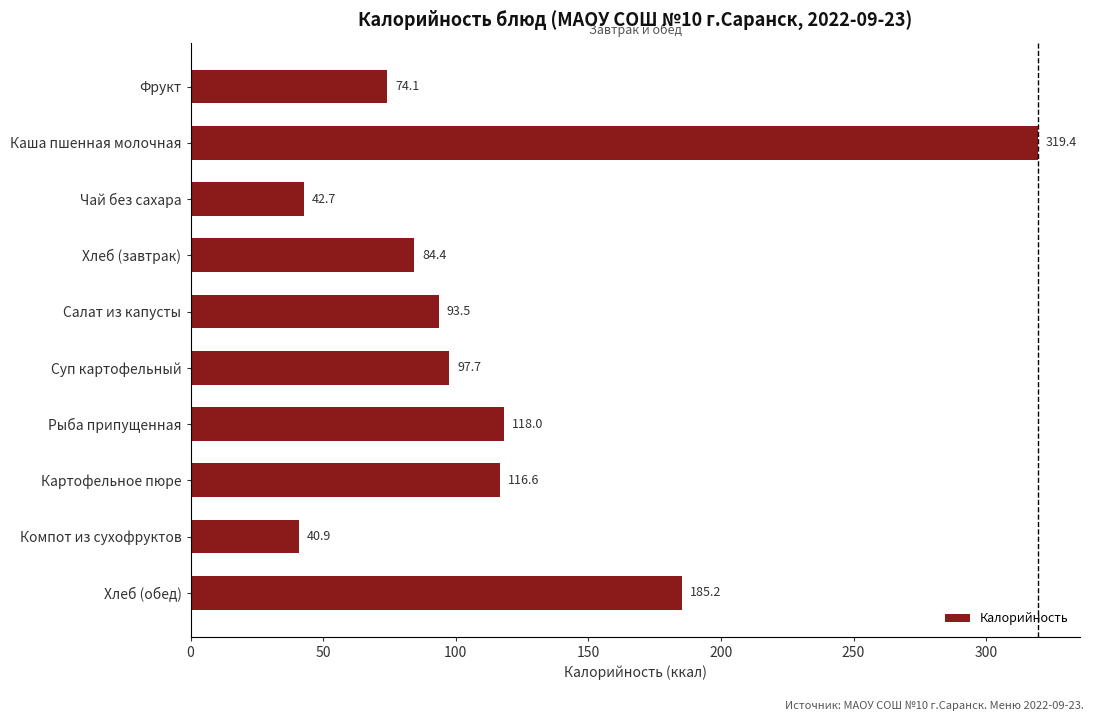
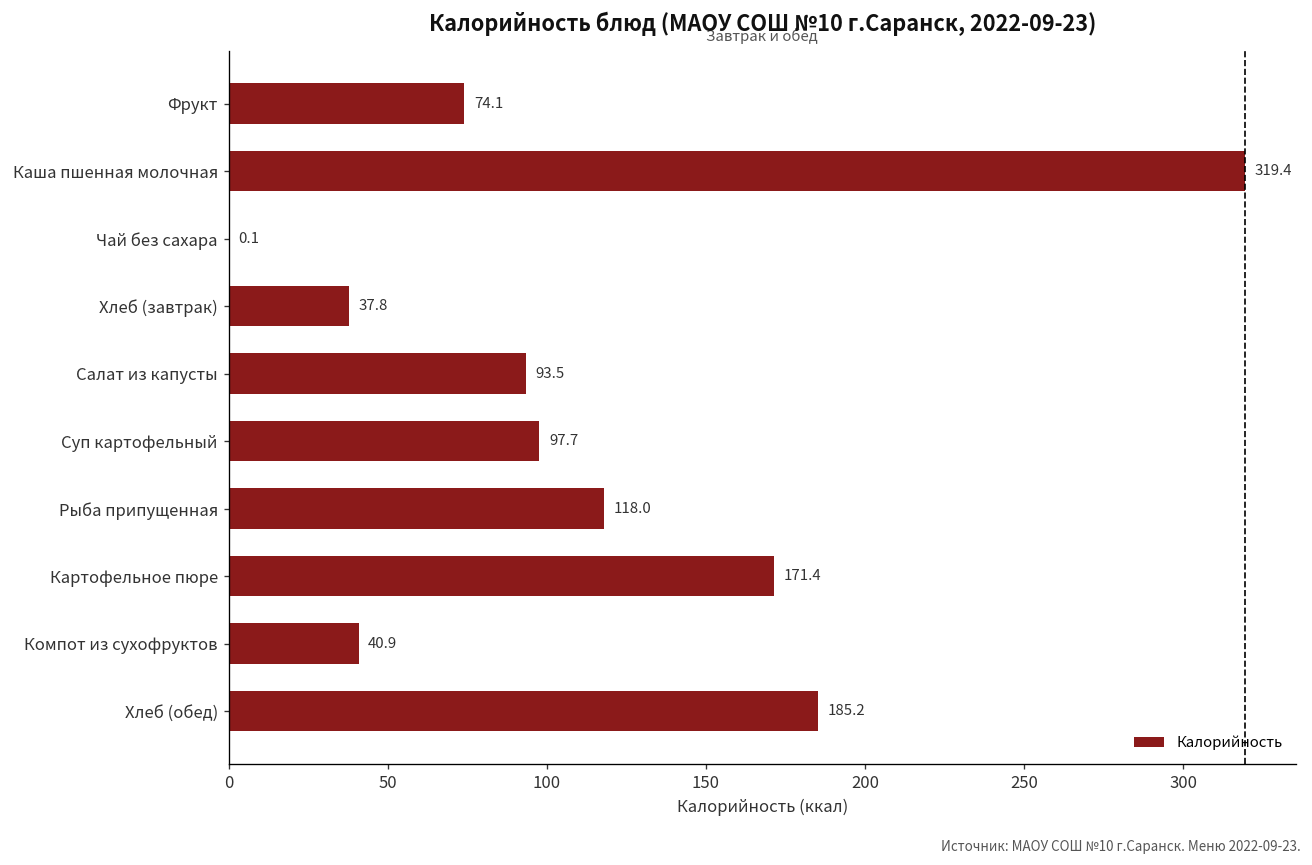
Чай без сахара: 42.7 -> 0.1
Хлеб (завтрак): 84.4 -> 37.8
Картофельное пюре: 116.6 -> 171.4
